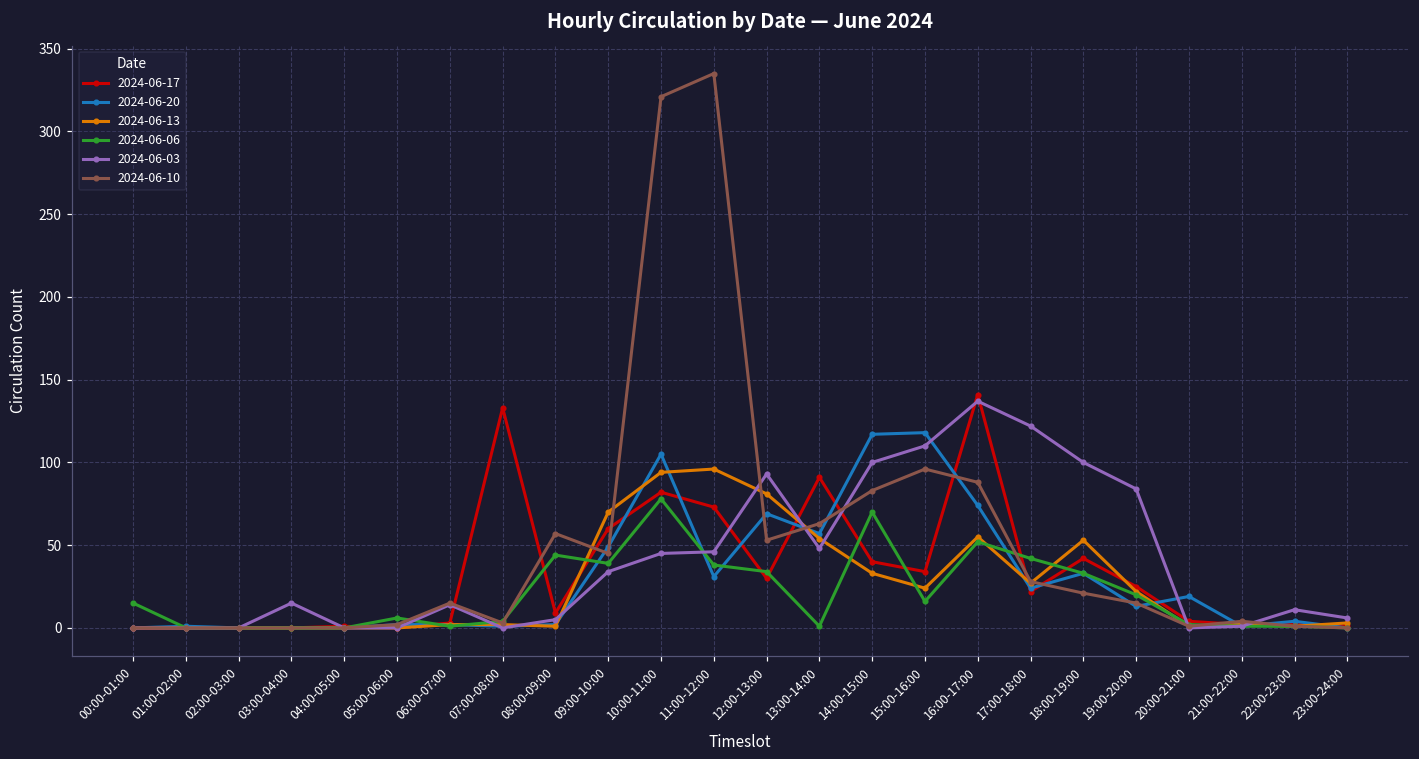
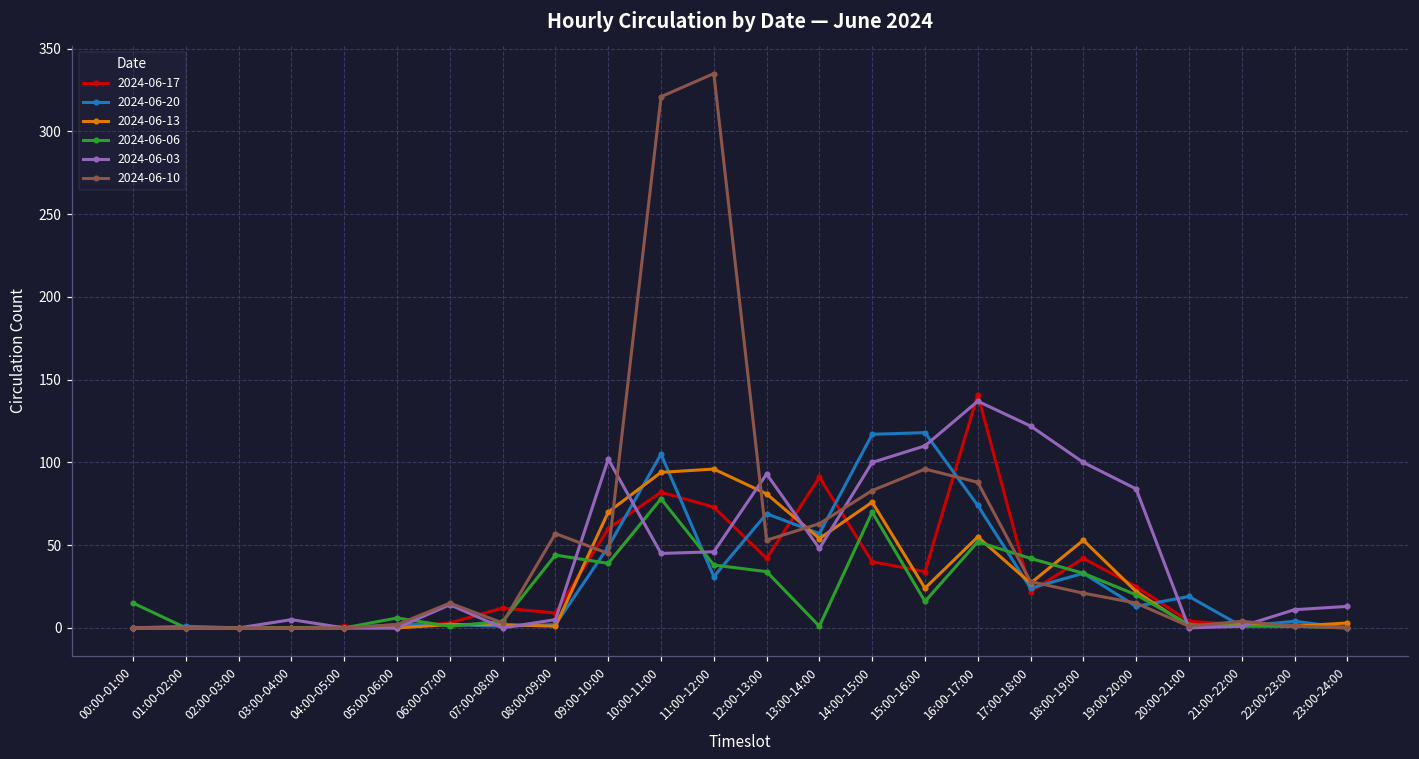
2024-06-03, 03:00-04:00: 15 -> 5
2024-06-17, 07:00-08:00: 133 -> 12
2024-06-03, 09:00-10:00: 34 -> 102
2024-06-17, 12:00-13:00: 30 -> 42
2024-06-13, 14:00-15:00: 33 -> 76
2024-06-03, 23:00-24:00: 6 -> 13
